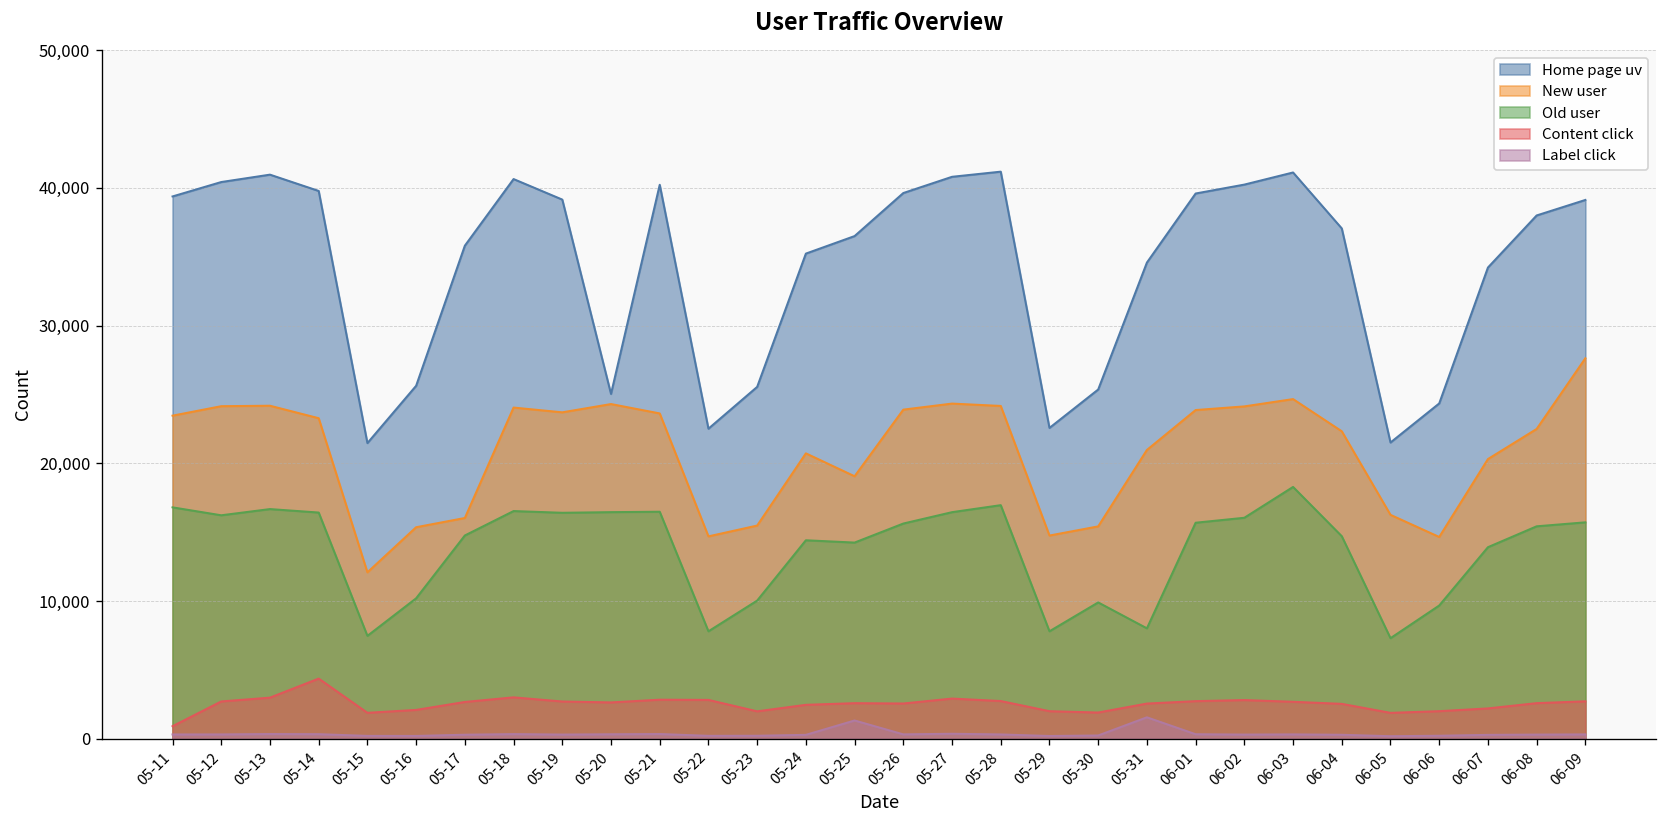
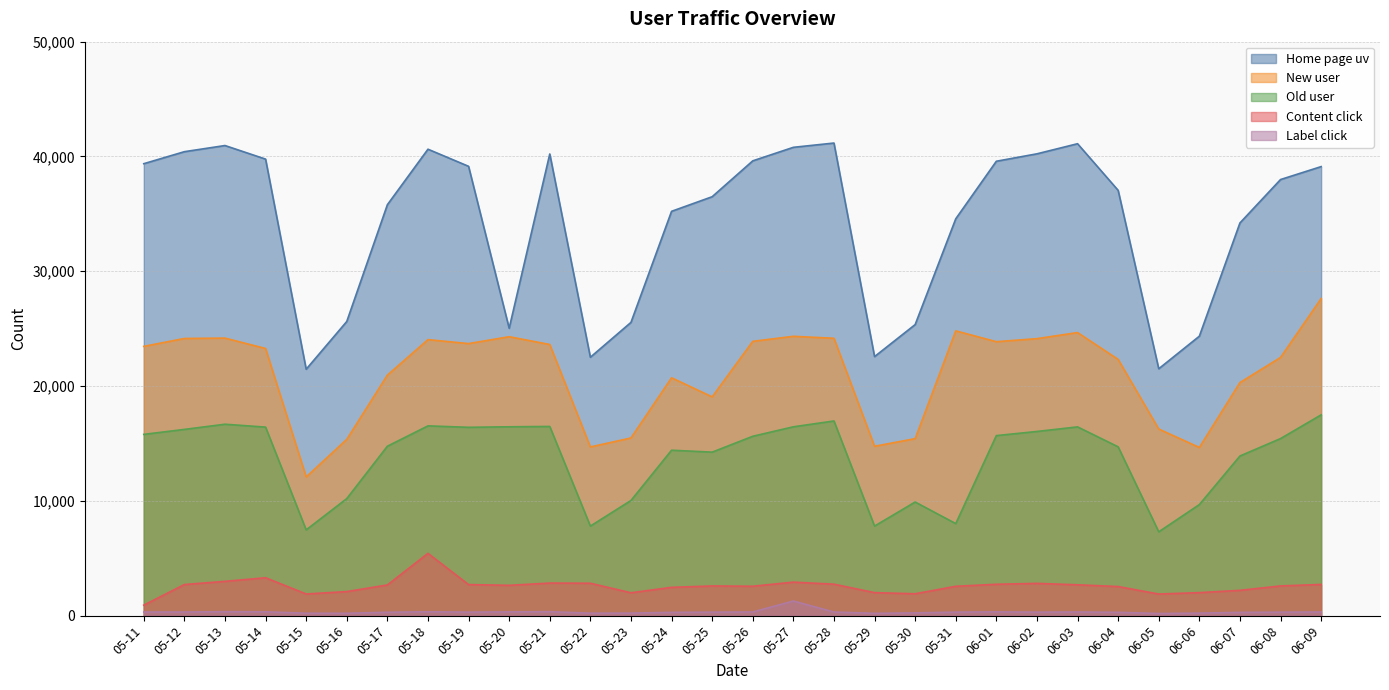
Old user, 05-11: 16,800 -> 15,800
Content click, 05-14: 4,400 -> 3,300
New user, 05-17: 16,000 -> 21,000
Content click, 05-18: 3,000 -> 5,400
Label click, 05-25: 1,300 -> 300
Label click, 05-27: 400 -> 1,300
New user, 05-31: 21,000 -> 24,800
Label click, 05-31: 1,600 -> 300
Old user, 06-03: 18,300 -> 16,400
Old user, 06-09: 15,700 -> 17,500
